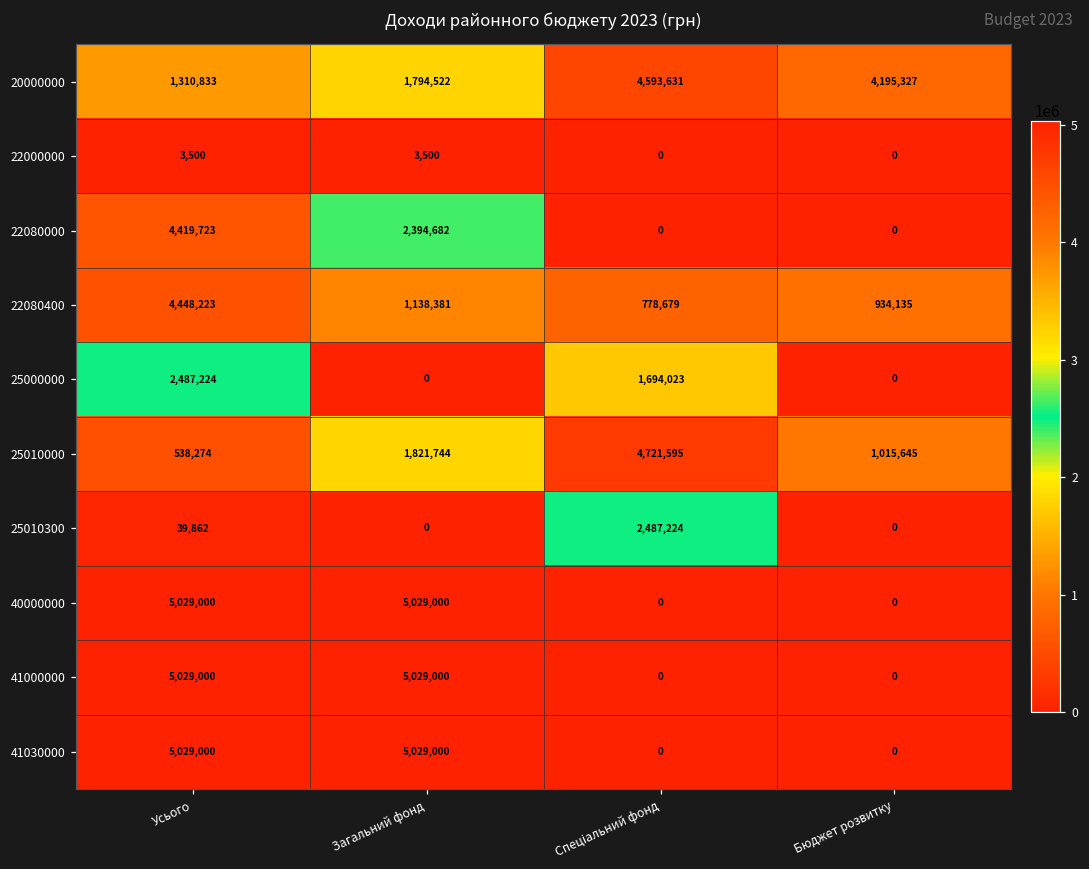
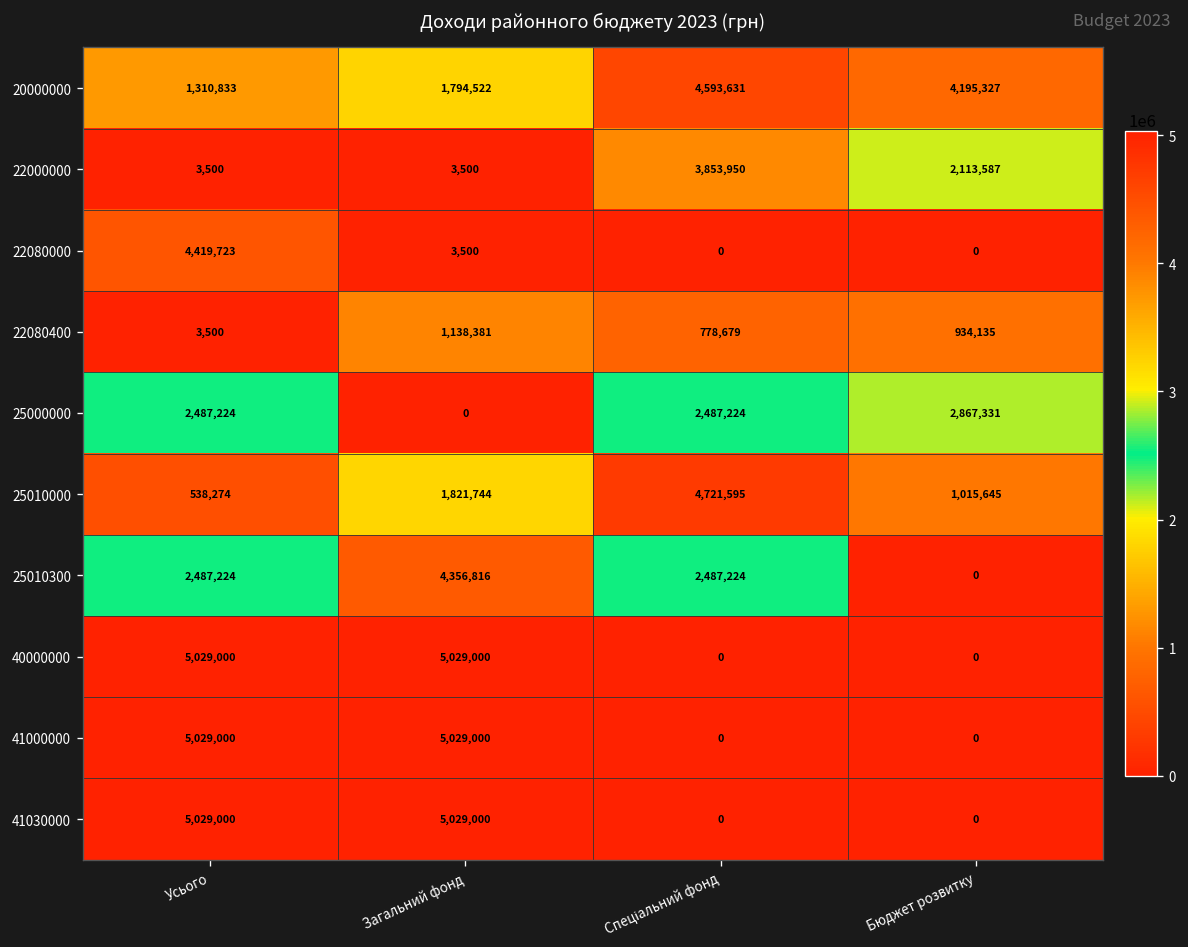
22000000, Спеціальний фонд: 0 -> 3,853,950
22000000, Бюджет розвитку: 0 -> 2,113,587
22080000, Загальний фонд: 2,394,682 -> 3,500
22080400, Усього: 4,448,223 -> 3,500
25000000, Спеціальний фонд: 1,694,023 -> 2,487,224
25000000, Бюджет розвитку: 0 -> 2,867,331
25010300, Усього: 39,862 -> 2,487,224
25010300, Загальний фонд: 0 -> 4,356,816
